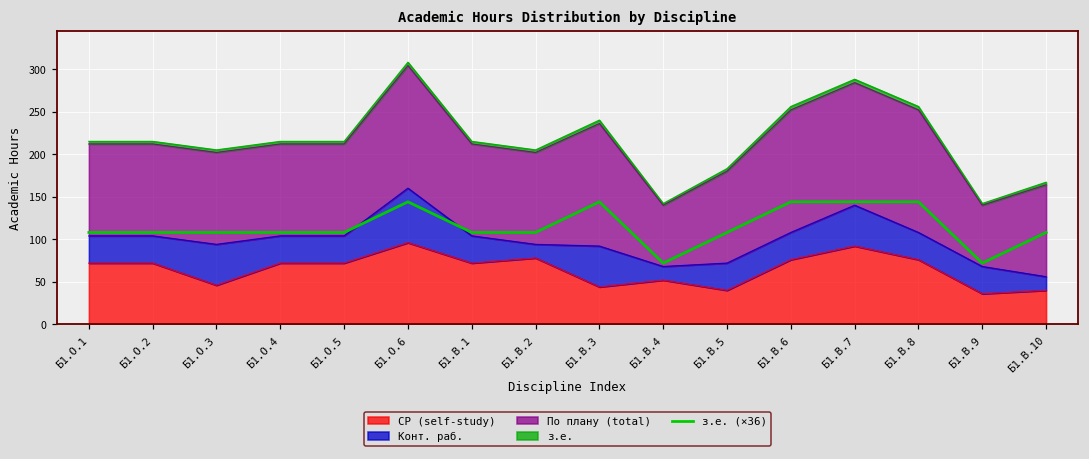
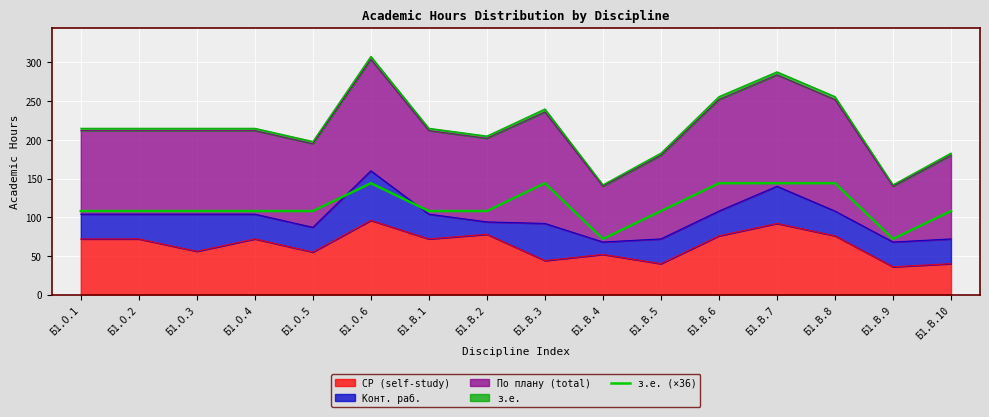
СР (self-study), Б1.О.3: 50 -> 60
СР (self-study), Б1.О.5: 70 -> 60
Конт. раб., Б1.В.10: 20 -> 30
